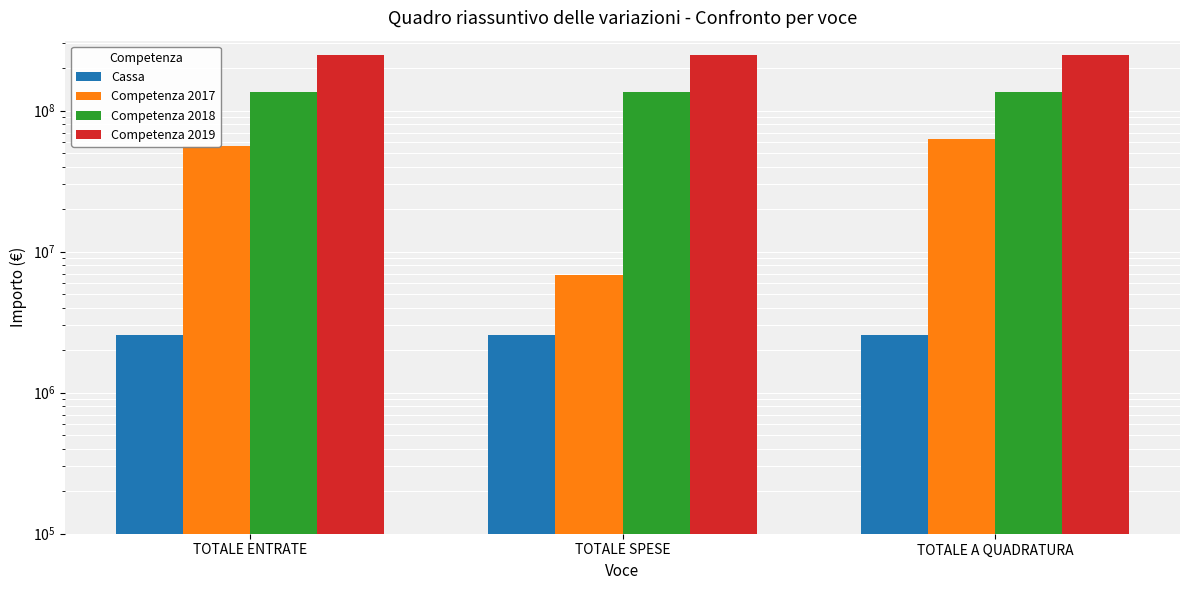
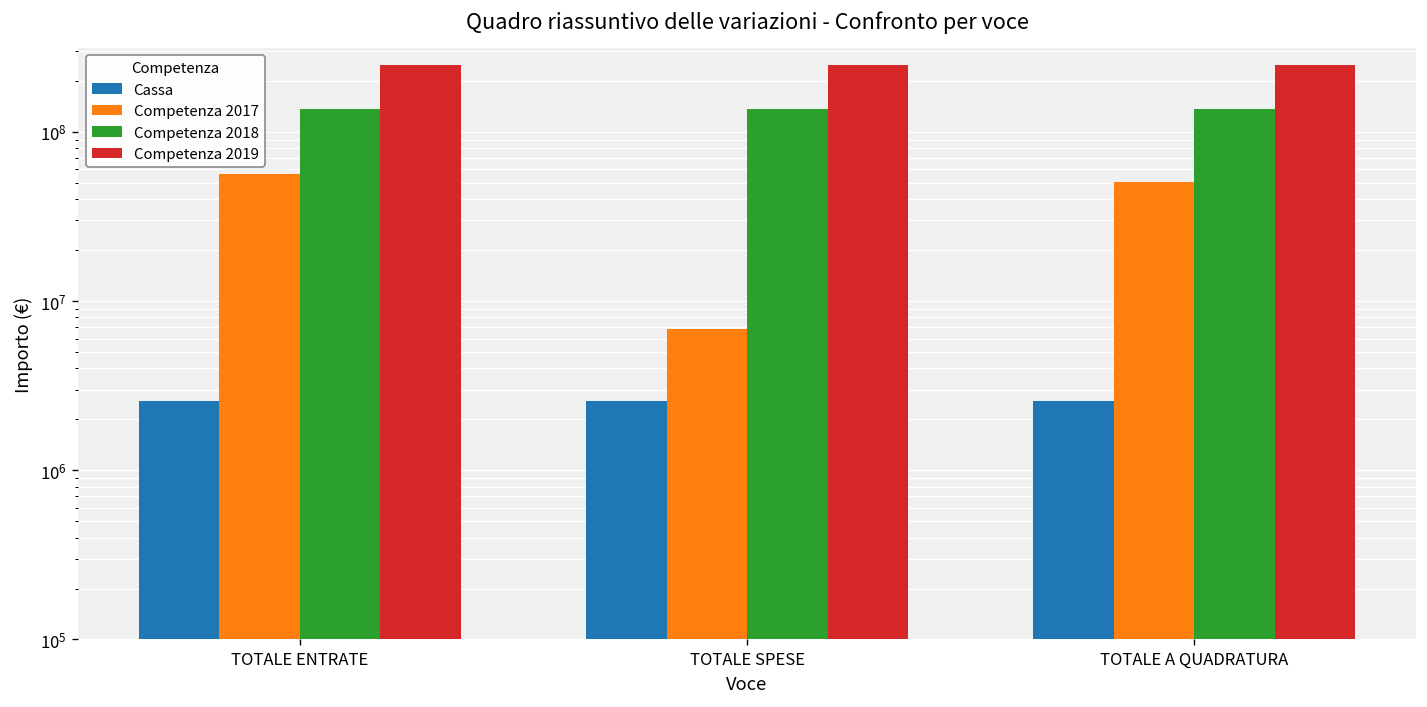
Competenza 2017, TOTALE A QUADRATURA: 60000000 -> 50000000
